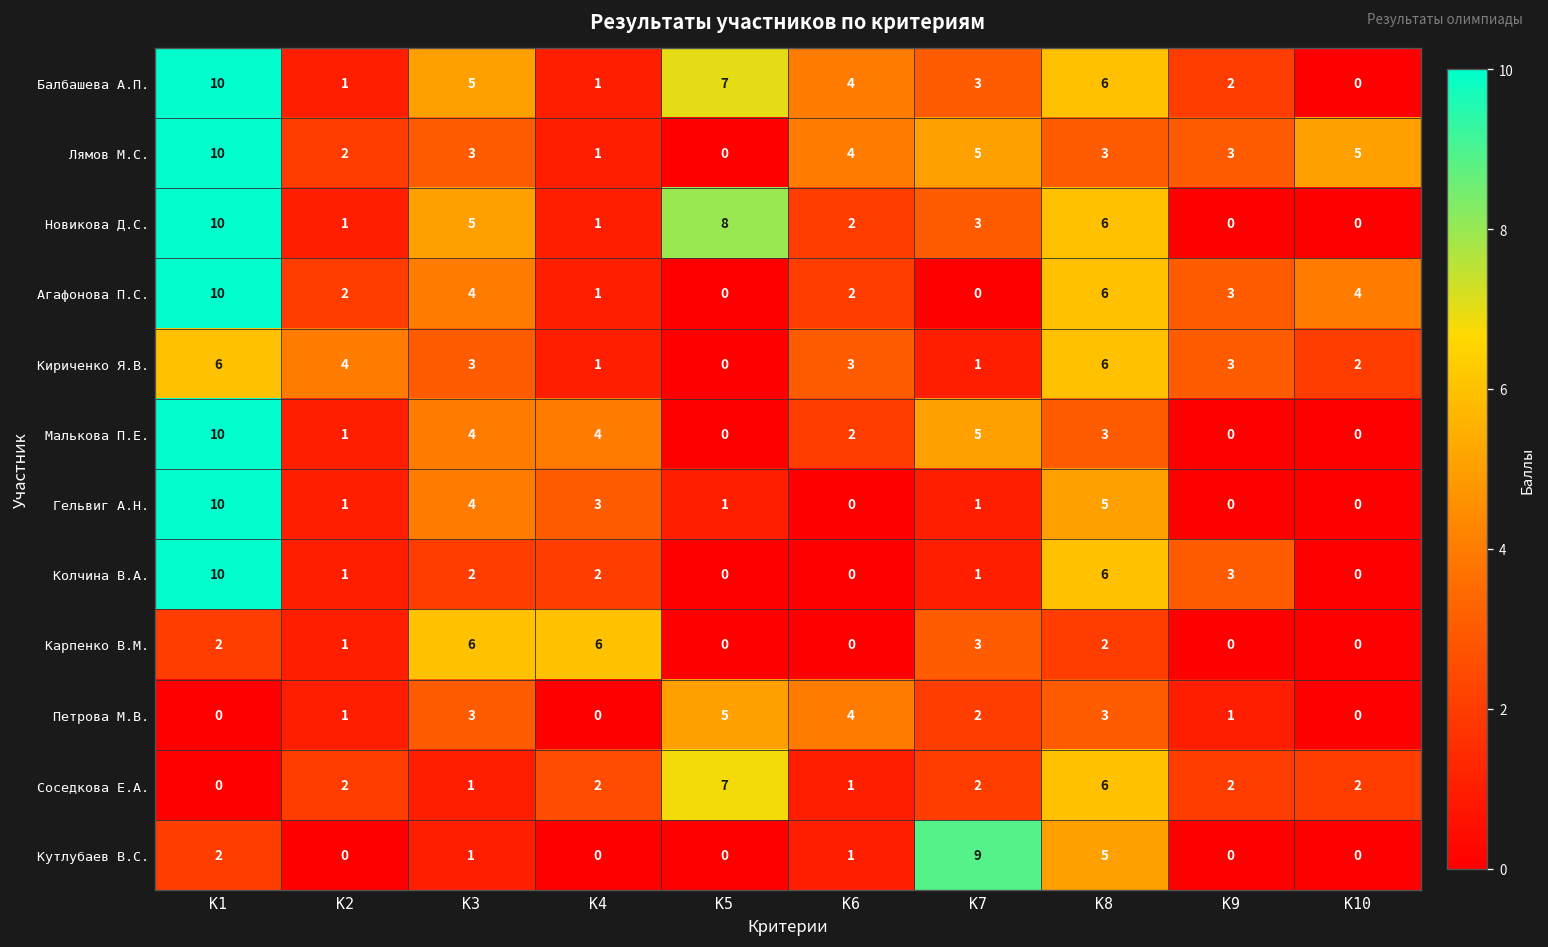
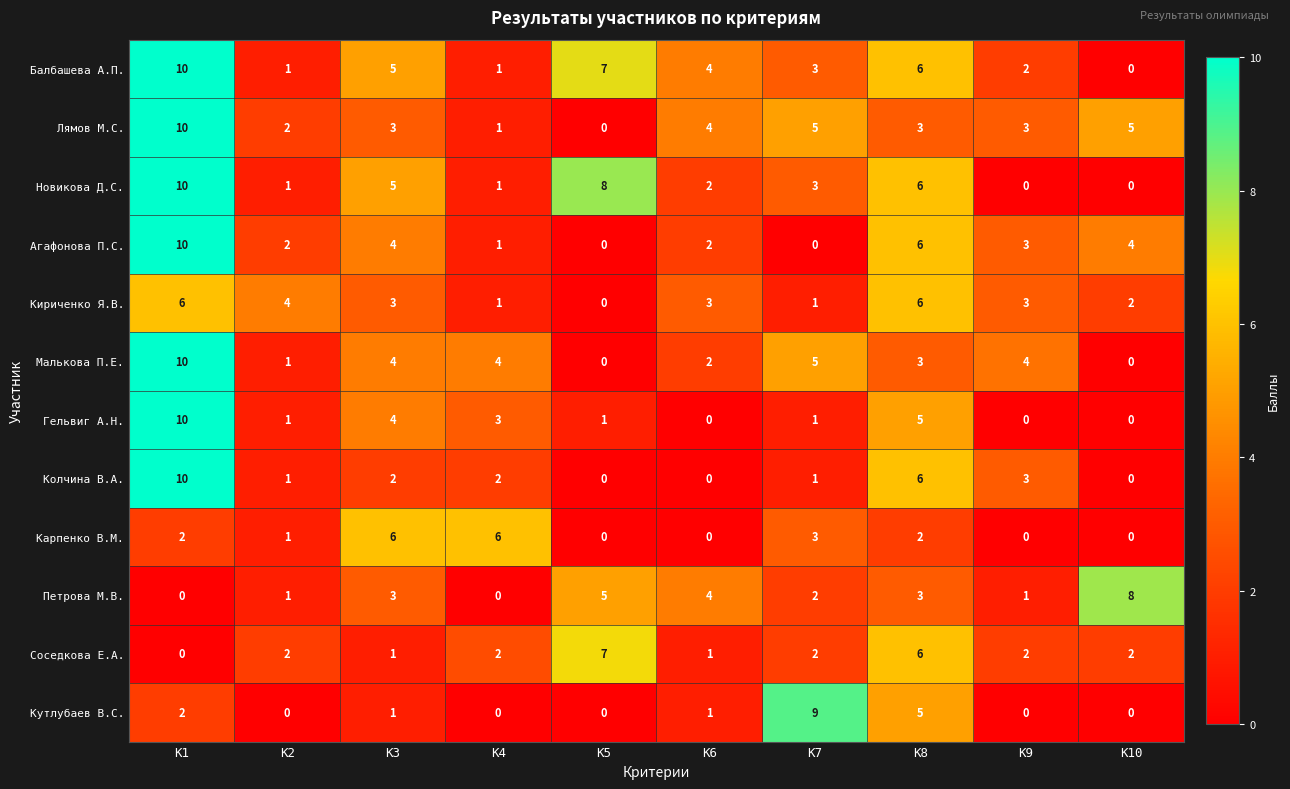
Малькова П.Е., К9: 0 -> 4
Петрова М.В., К10: 0 -> 8
